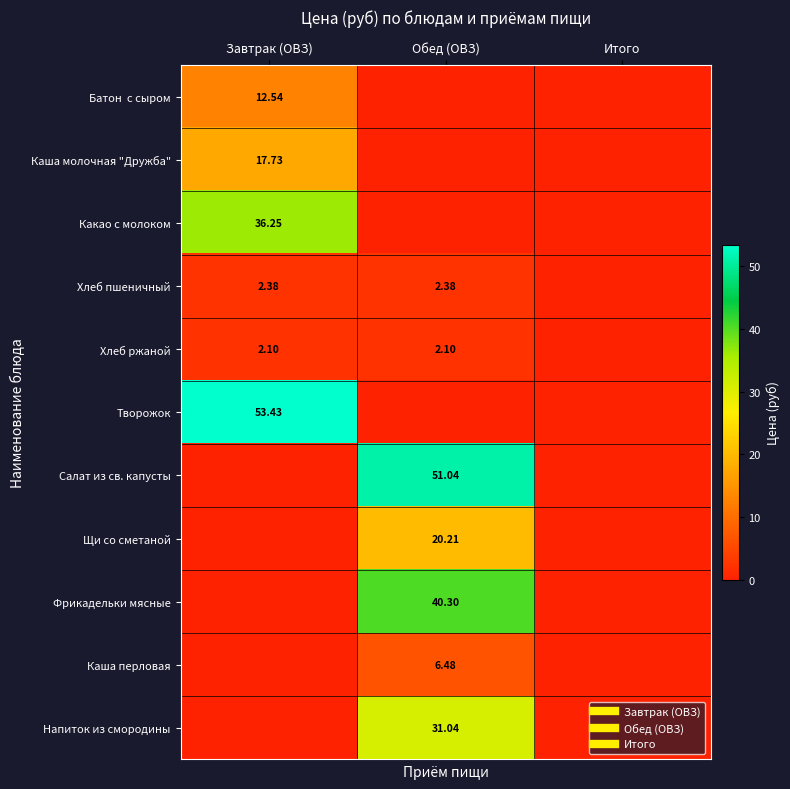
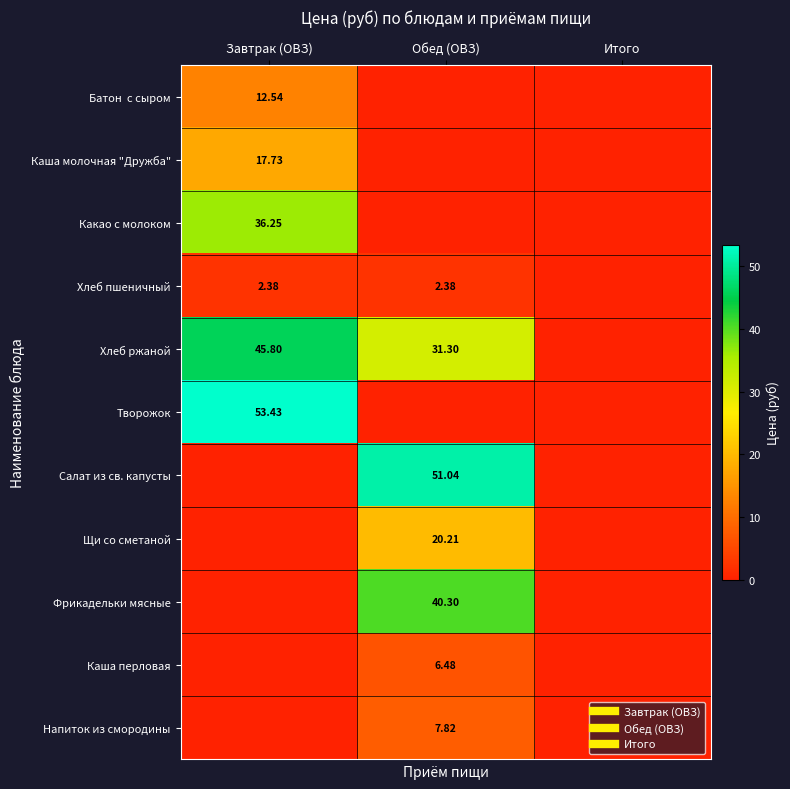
Хлеб ржаной, Завтрак (ОВЗ): 2.10 -> 45.80
Хлеб ржаной, Обед (ОВЗ): 2.10 -> 31.30
Напиток из смородины, Обед (ОВЗ): 31.04 -> 7.82
